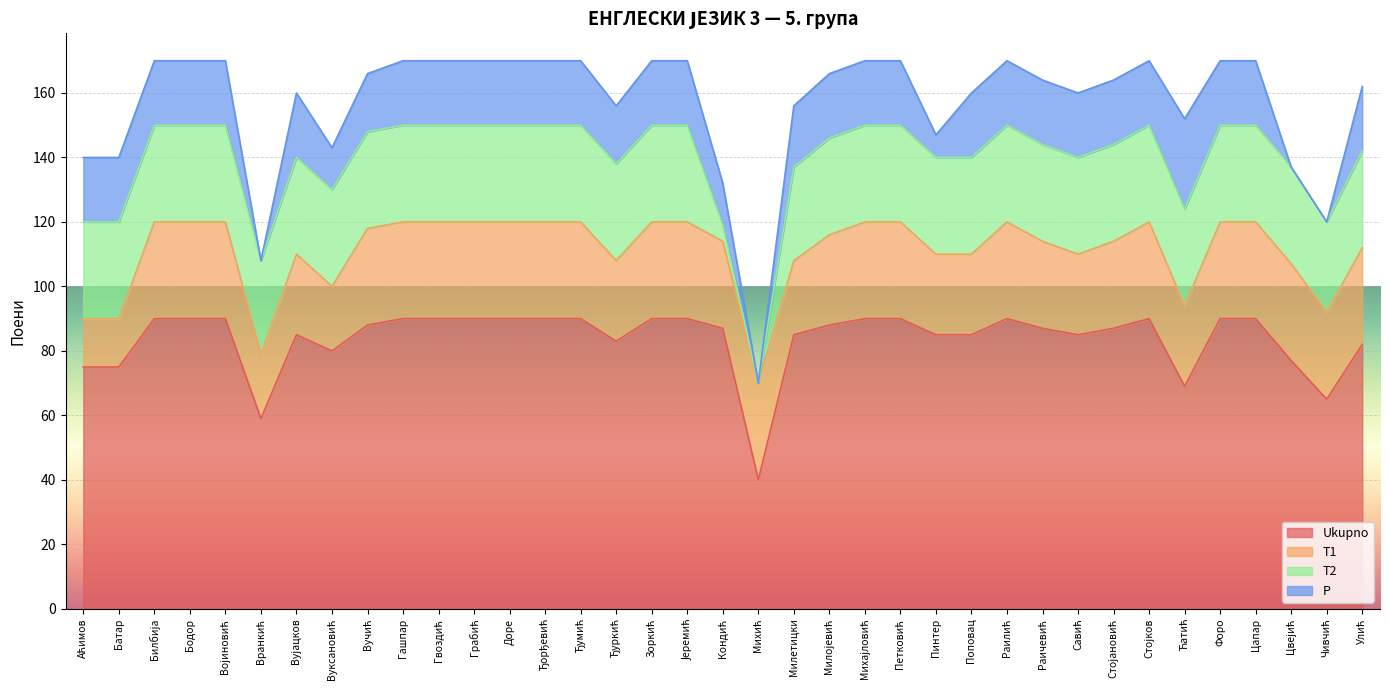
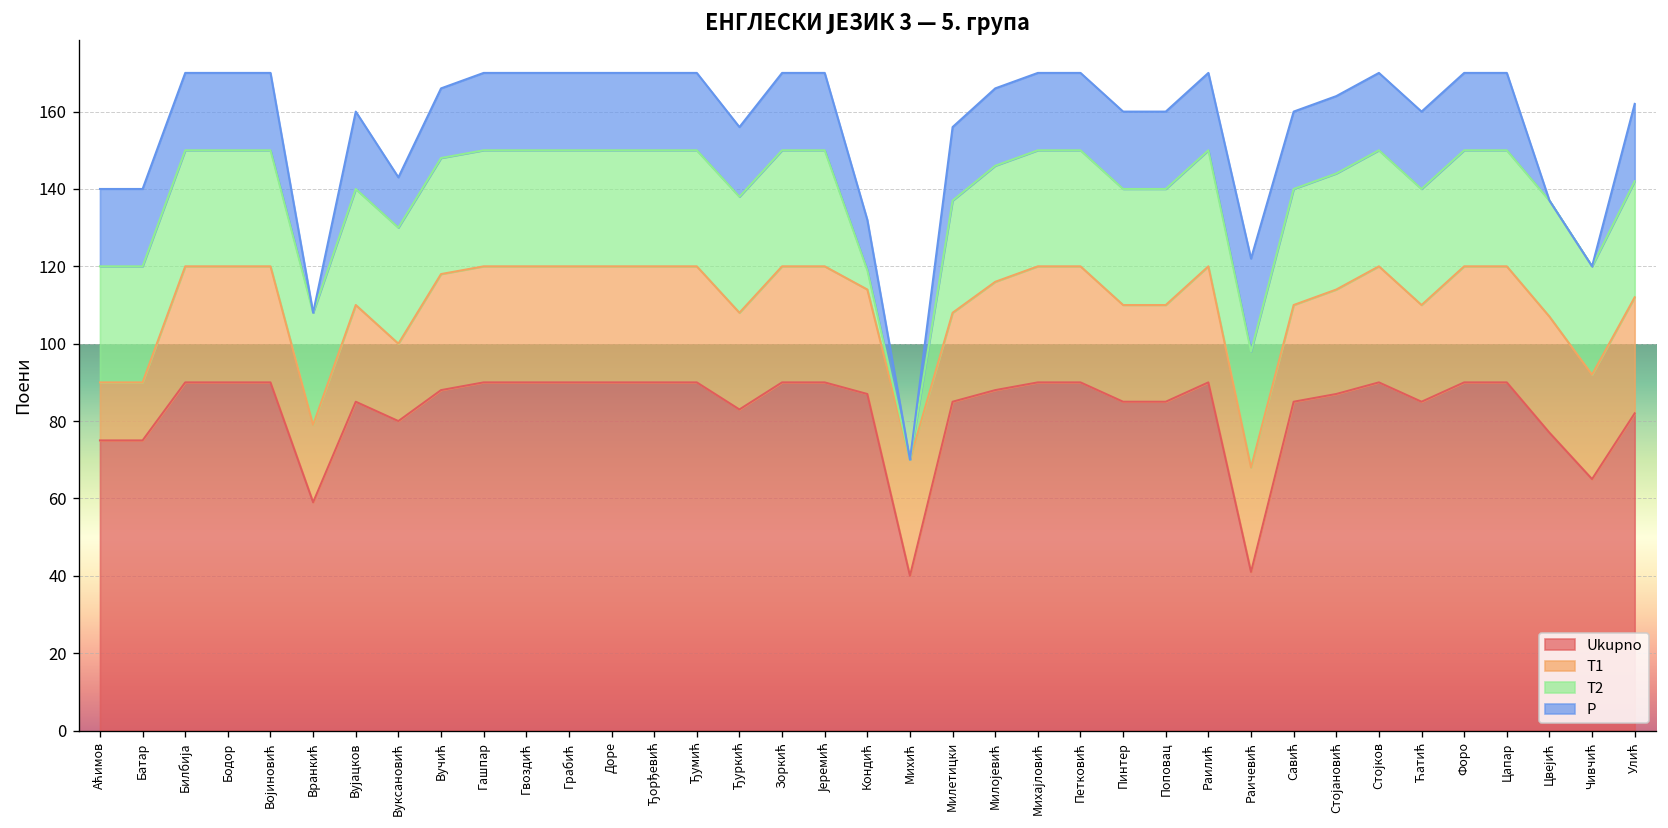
P, Пинтер: 7 -> 20
Ukupno, Раичевић: 87 -> 41
P, Раичевић: 20 -> 24
Ukupno, Ћатић: 69 -> 85
P, Ћатић: 28 -> 20
